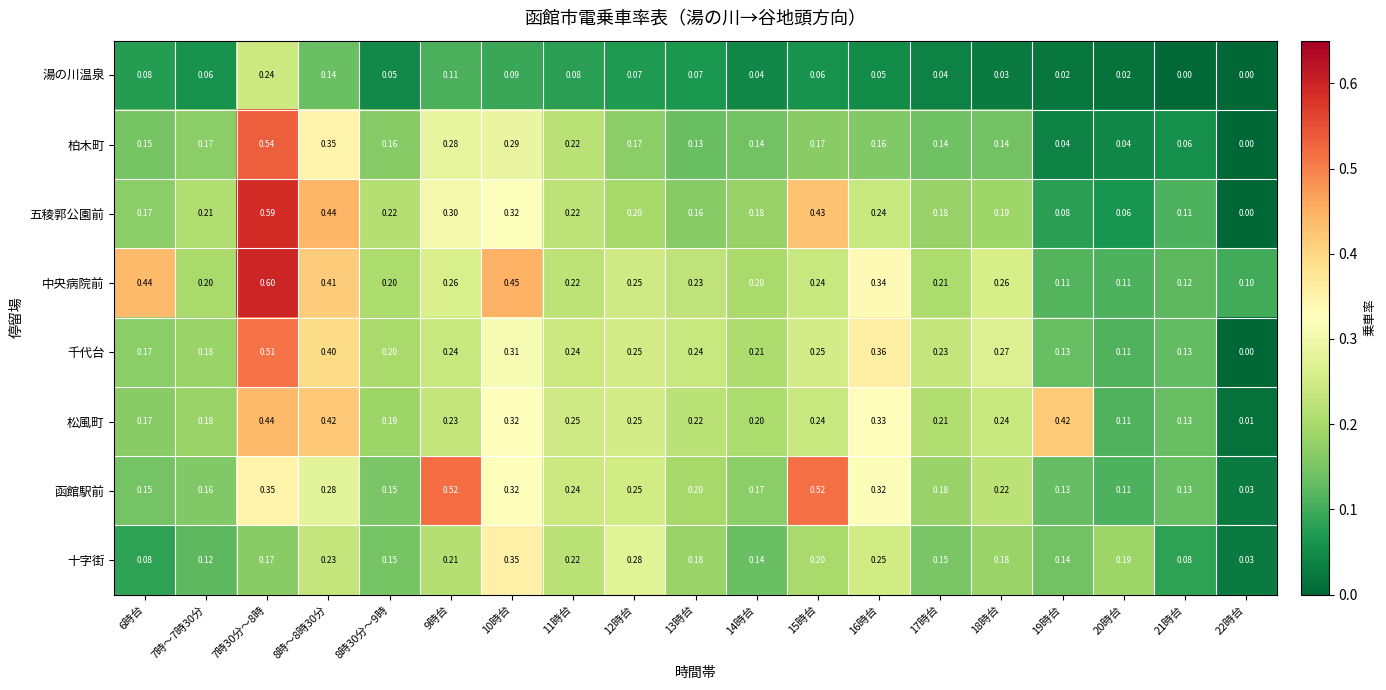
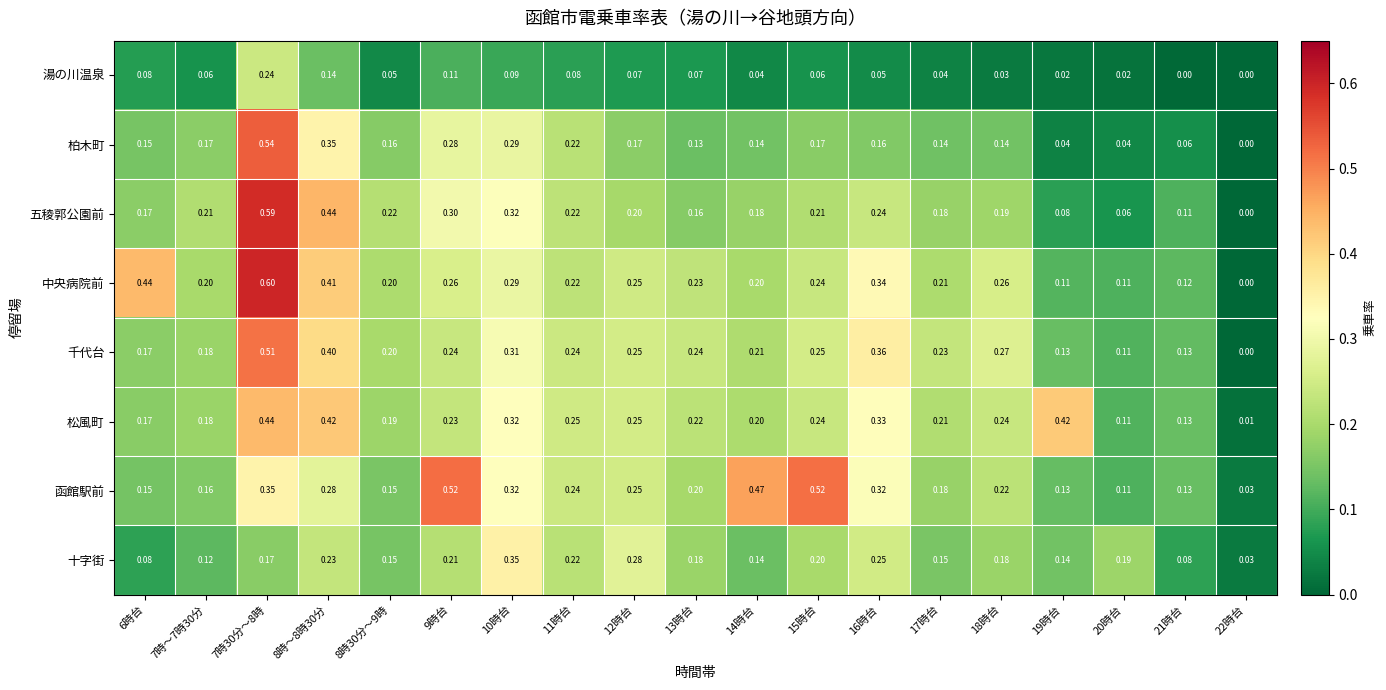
五稜郭公園前, 15時台: 0.43 -> 0.21
中央病院前, 10時台: 0.45 -> 0.29
中央病院前, 22時台: 0.10 -> 0.00
函館駅前, 14時台: 0.17 -> 0.47
